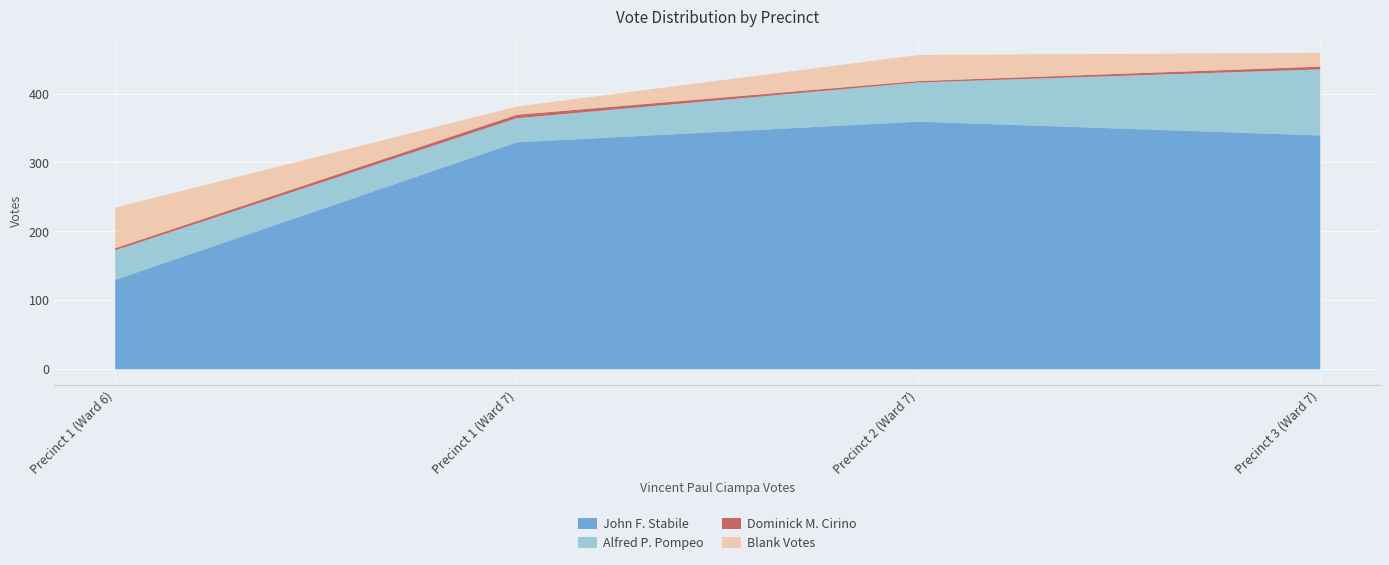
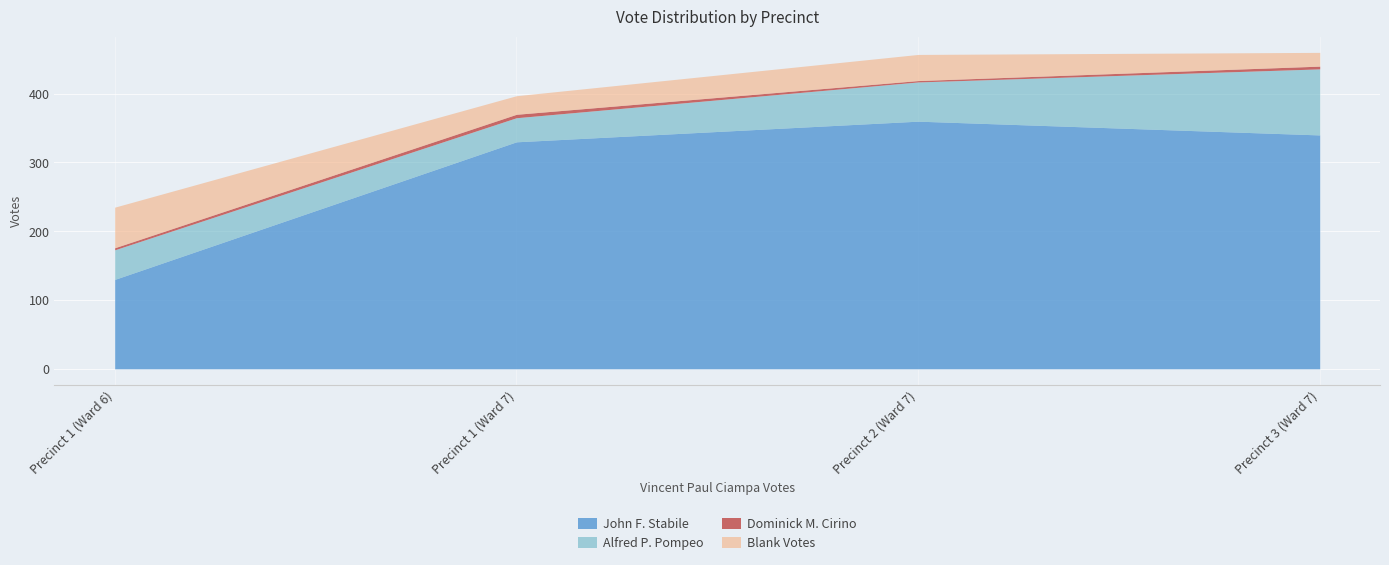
Blank Votes, Precinct 1 (Ward 7): 10 -> 30
